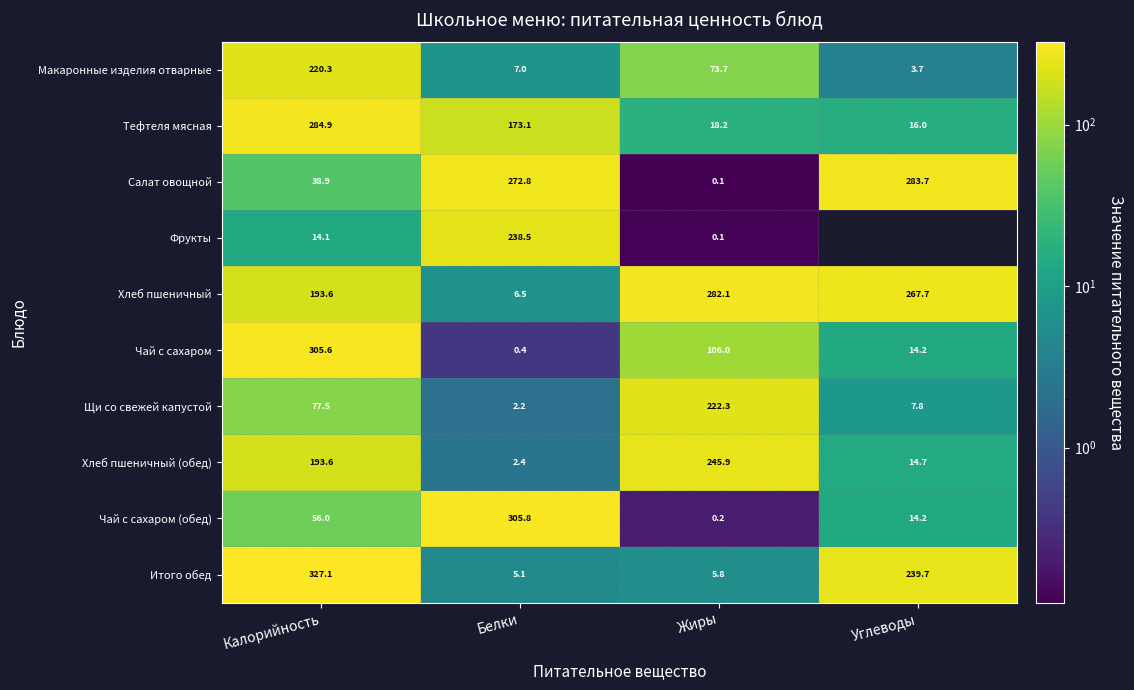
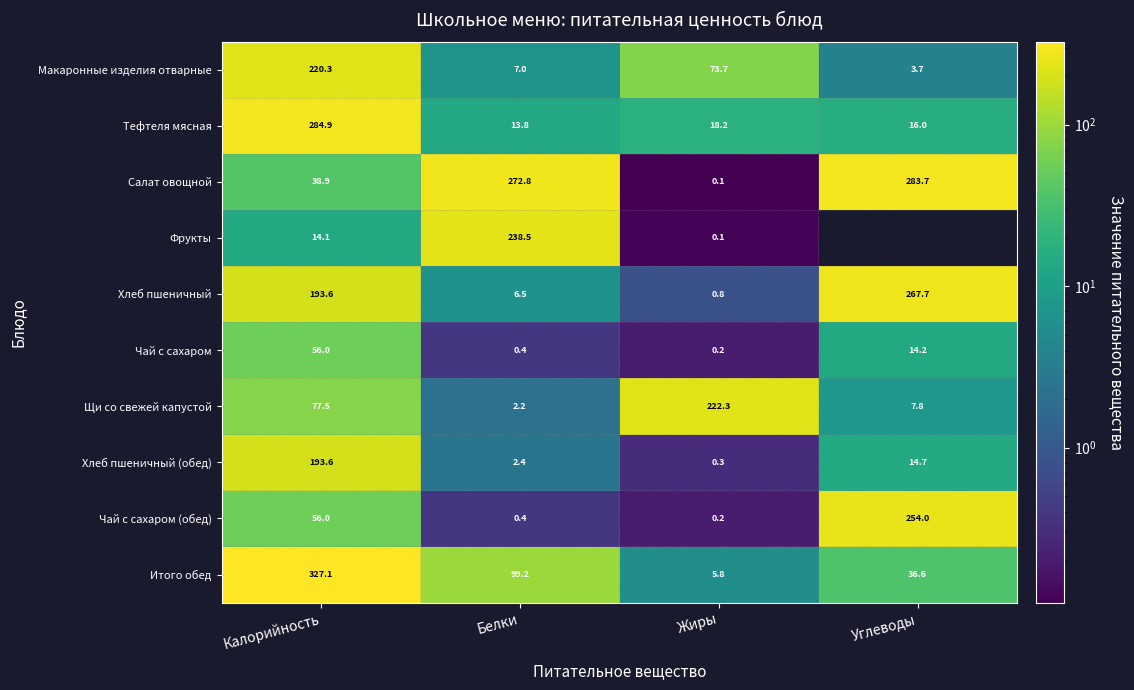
Тефтеля мясная, Белки: 173.1 -> 13.8
Хлеб пшеничный, Жиры: 282.1 -> 0.8
Чай с сахаром, Калорийность: 305.6 -> 56.0
Чай с сахаром, Жиры: 106.0 -> 0.2
Хлеб пшеничный (обед), Жиры: 245.9 -> 0.3
Чай с сахаром (обед), Белки: 305.8 -> 0.4
Чай с сахаром (обед), Углеводы: 14.2 -> 254.0
Итого обед, Белки: 5.1 -> 99.2
Итого обед, Углеводы: 239.7 -> 36.6
